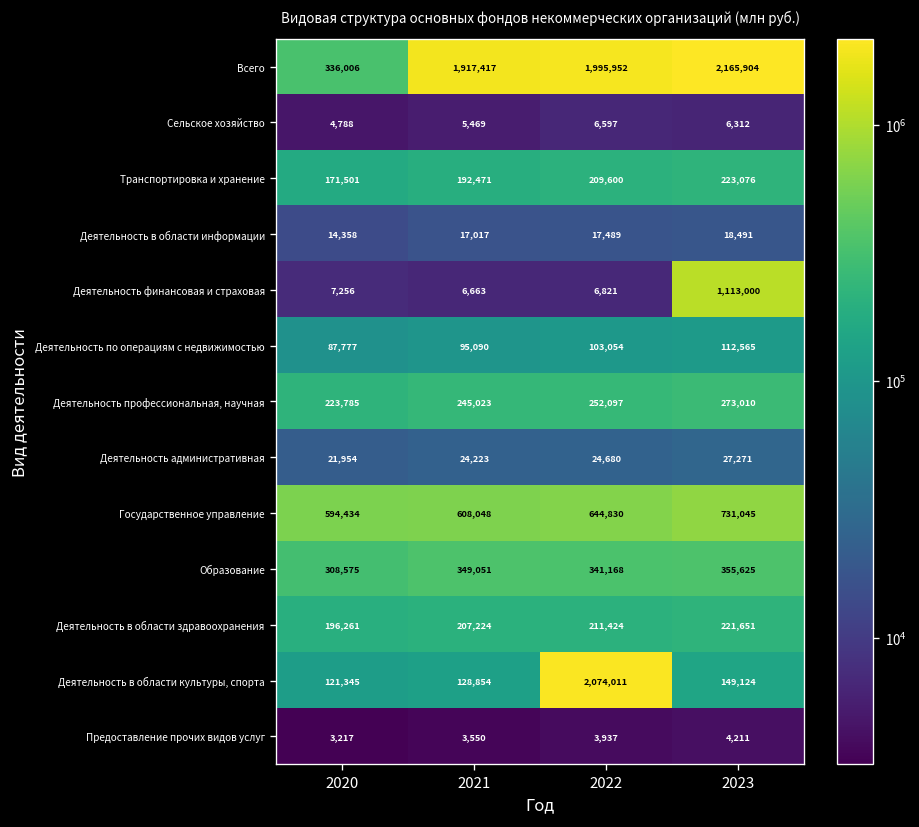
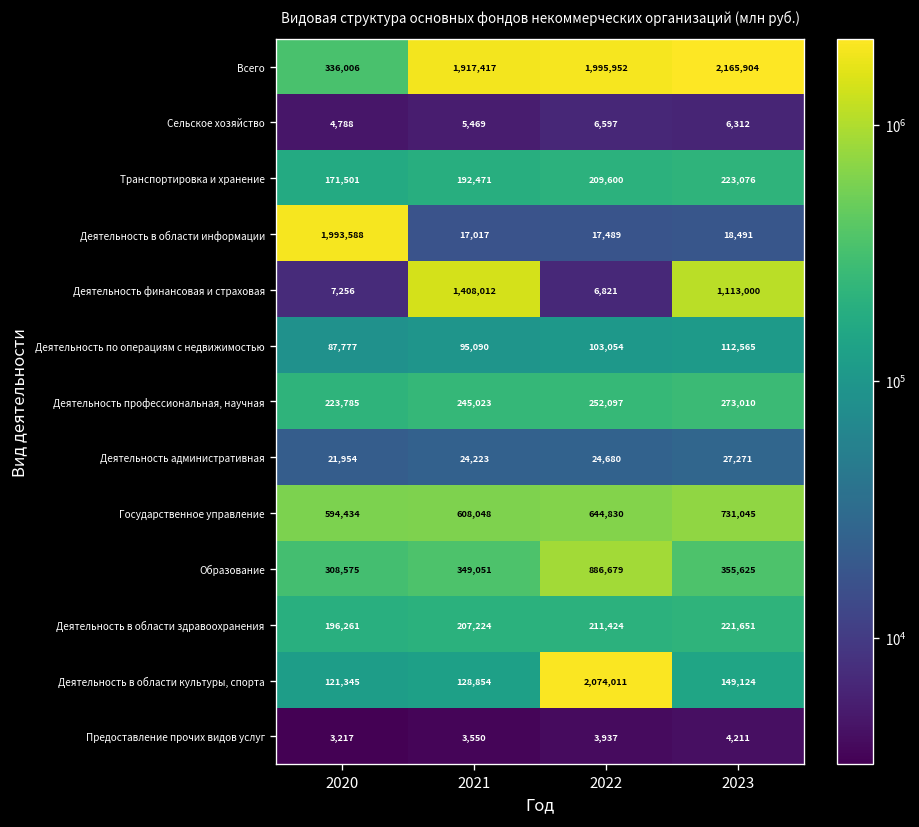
Деятельность в области информации, 2020: 14,358 -> 1,993,588
Деятельность финансовая и страховая, 2021: 6,663 -> 1,408,012
Образование, 2022: 341,168 -> 886,679
